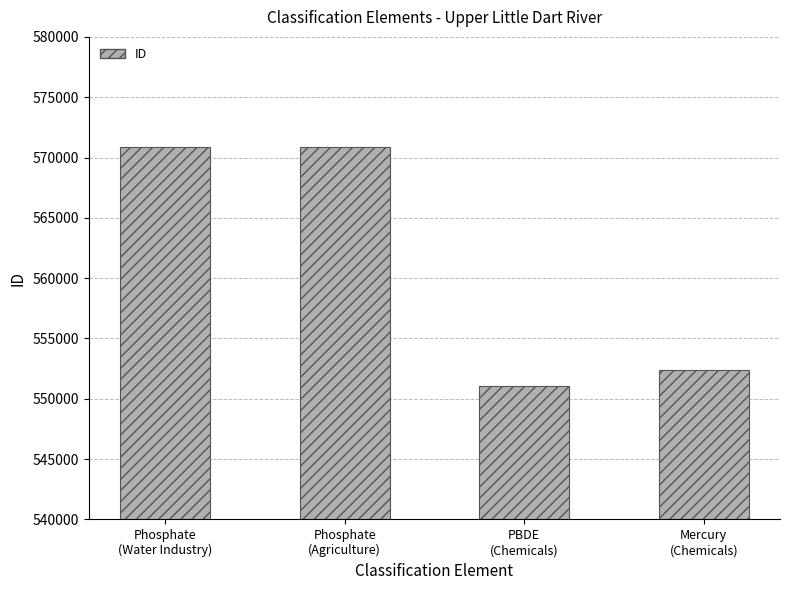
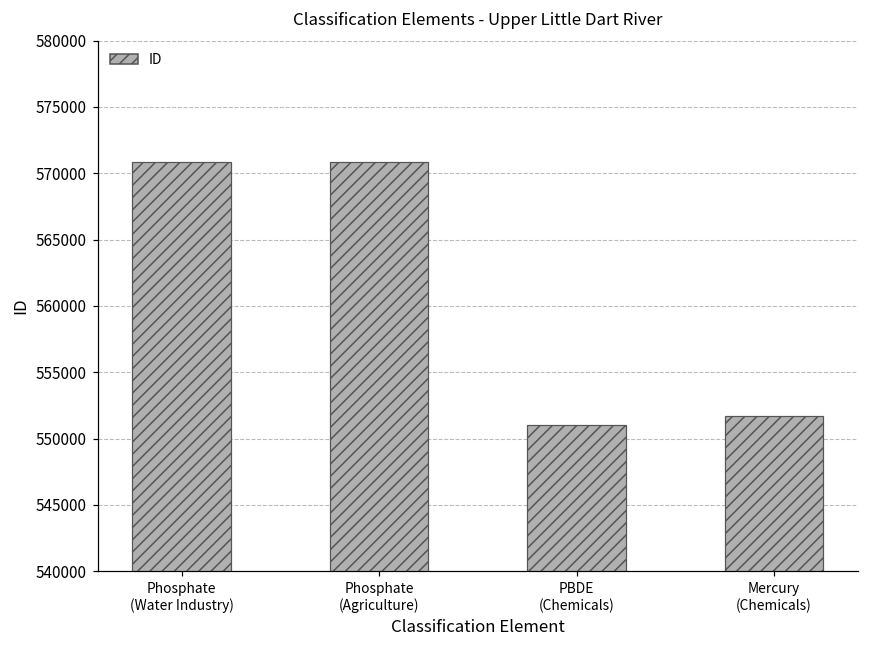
Mercury (Chemicals): 552400 -> 551700
